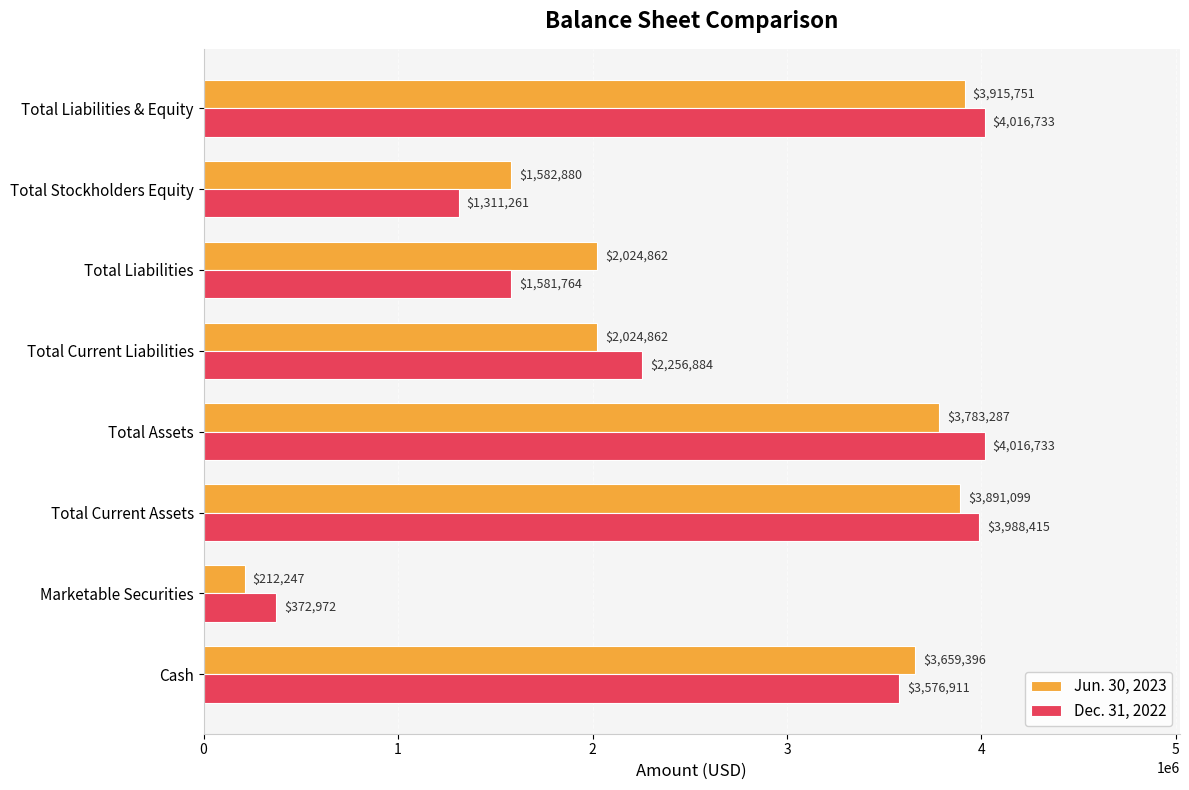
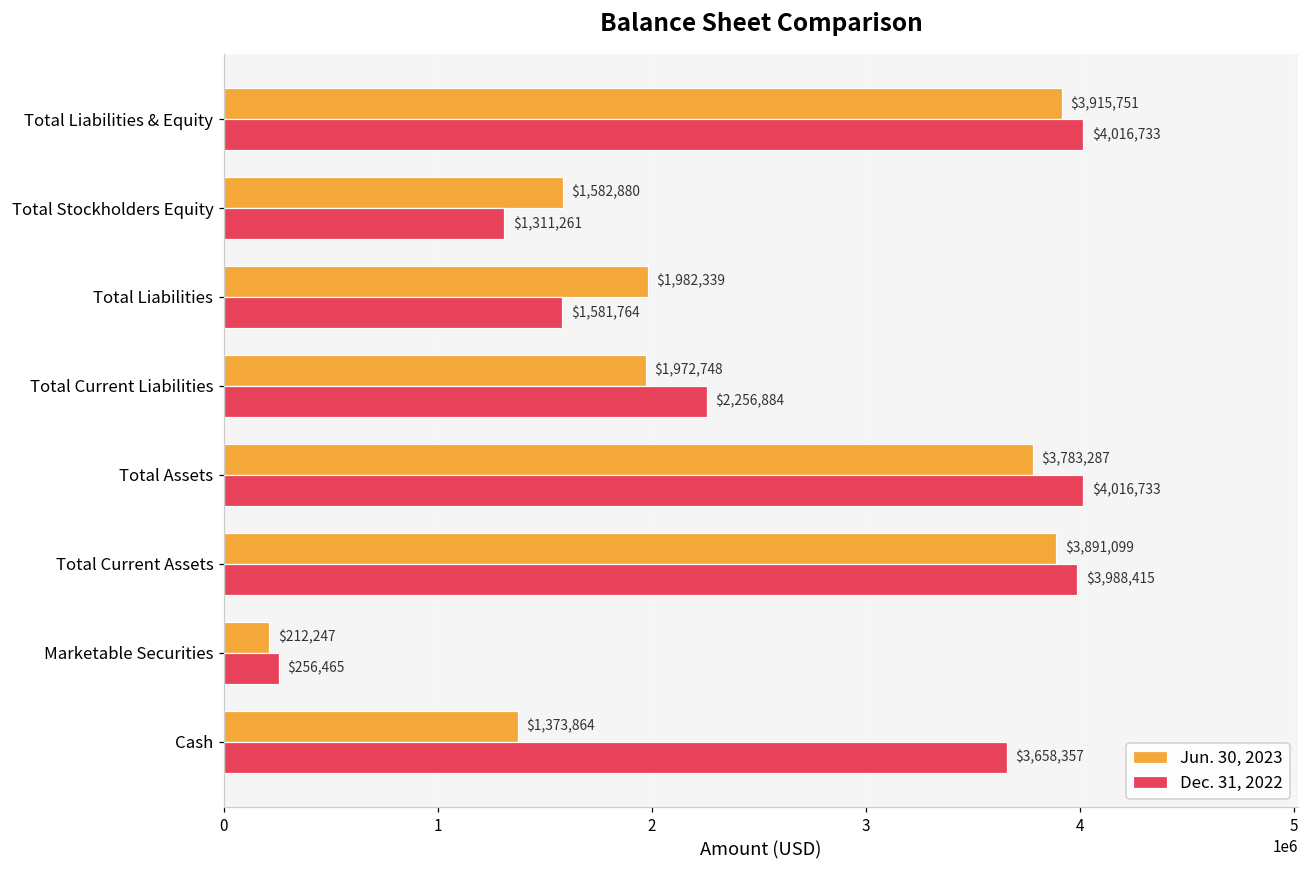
Jun. 30, 2023, Total Liabilities: $2,024,862 -> $1,982,339
Jun. 30, 2023, Total Current Liabilities: $2,024,862 -> $1,972,748
Dec. 31, 2022, Marketable Securities: $372,972 -> $256,465
Jun. 30, 2023, Cash: $3,659,396 -> $1,373,864
Dec. 31, 2022, Cash: $3,576,911 -> $3,658,357
